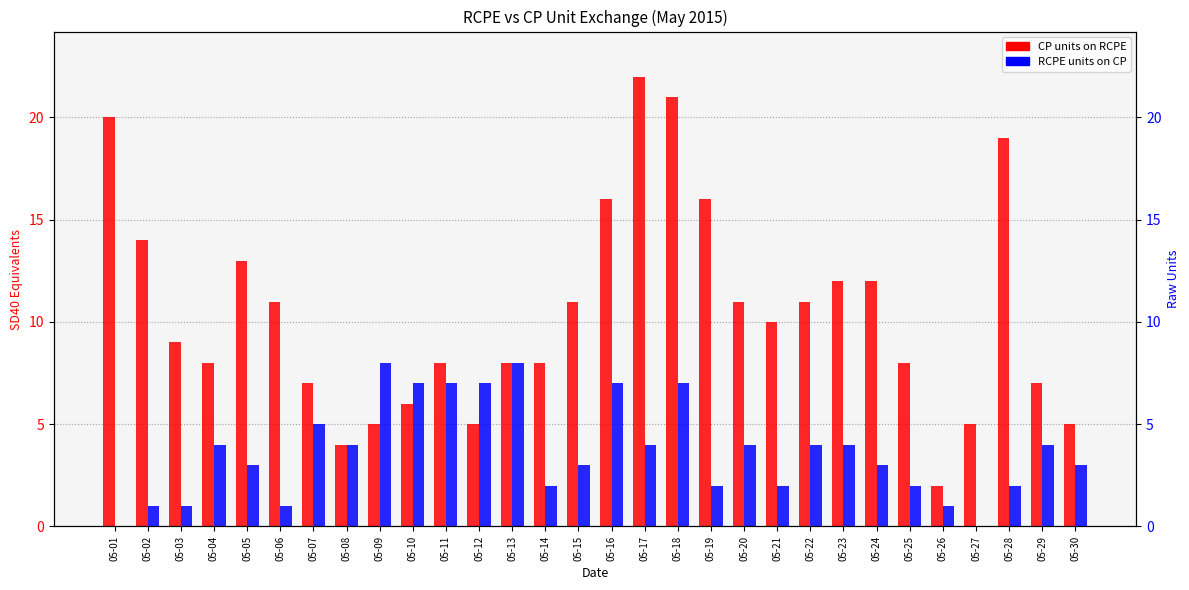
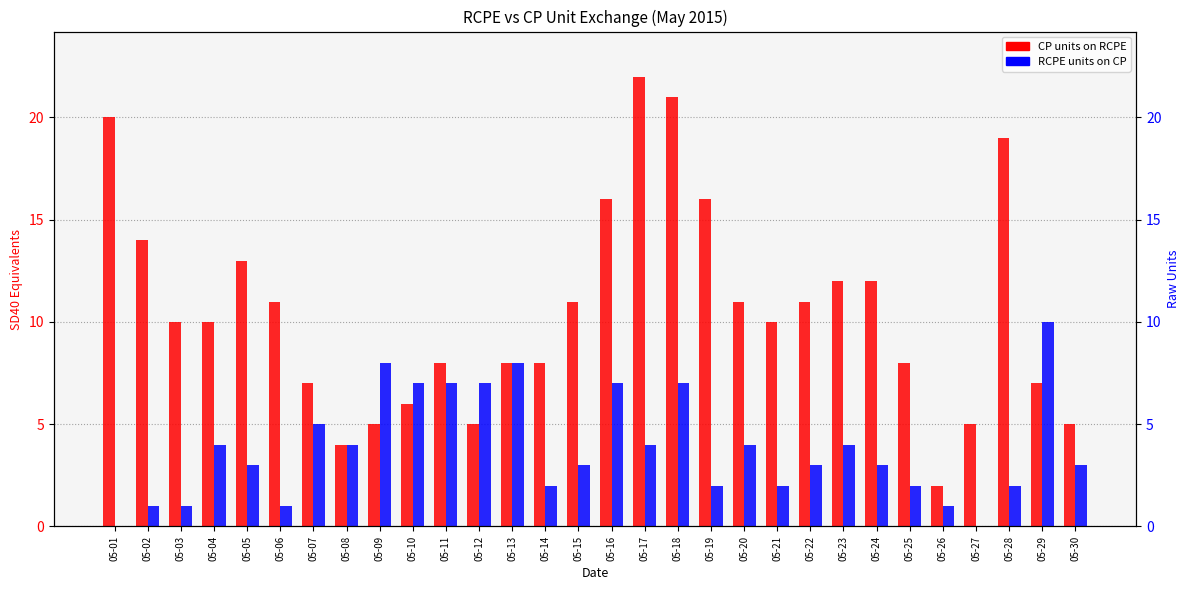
CP units on RCPE, 05-03: 9 -> 10
CP units on RCPE, 05-04: 8 -> 10
RCPE units on CP, 05-22: 4 -> 3
RCPE units on CP, 05-29: 4 -> 10
